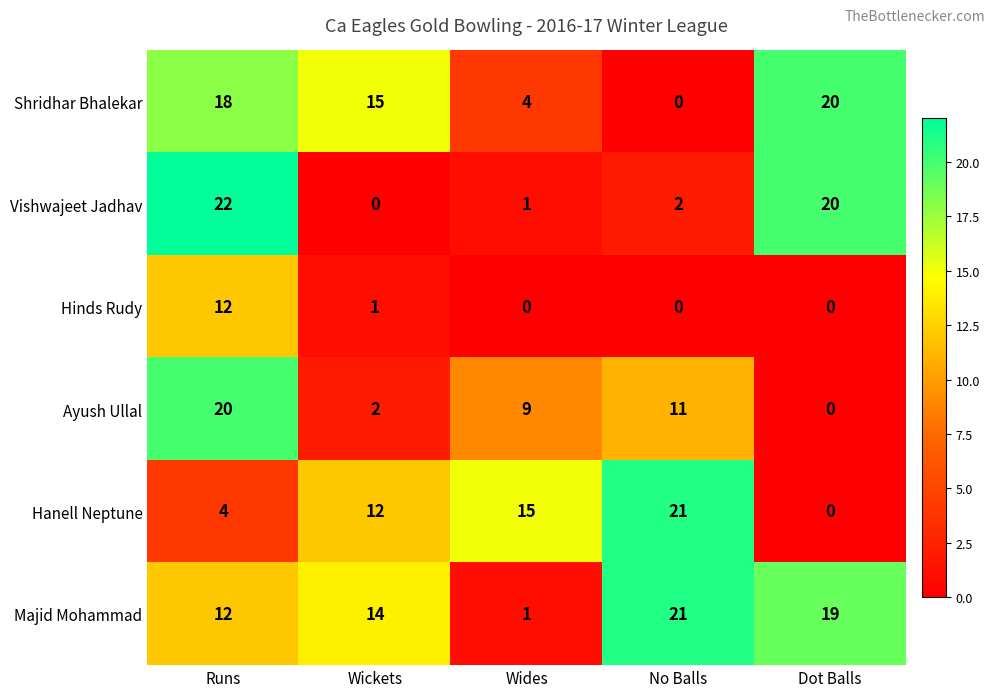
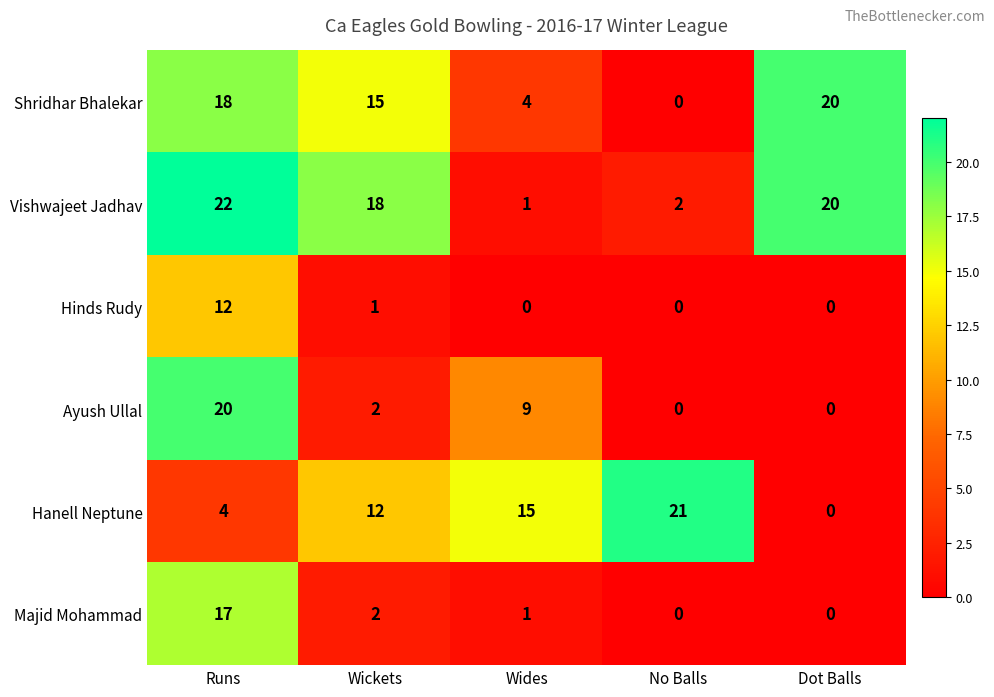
Vishwajeet Jadhav, Wickets: 0 -> 18
Ayush Ullal, No Balls: 11 -> 0
Majid Mohammad, Runs: 12 -> 17
Majid Mohammad, Wickets: 14 -> 2
Majid Mohammad, No Balls: 21 -> 0
Majid Mohammad, Dot Balls: 19 -> 0
